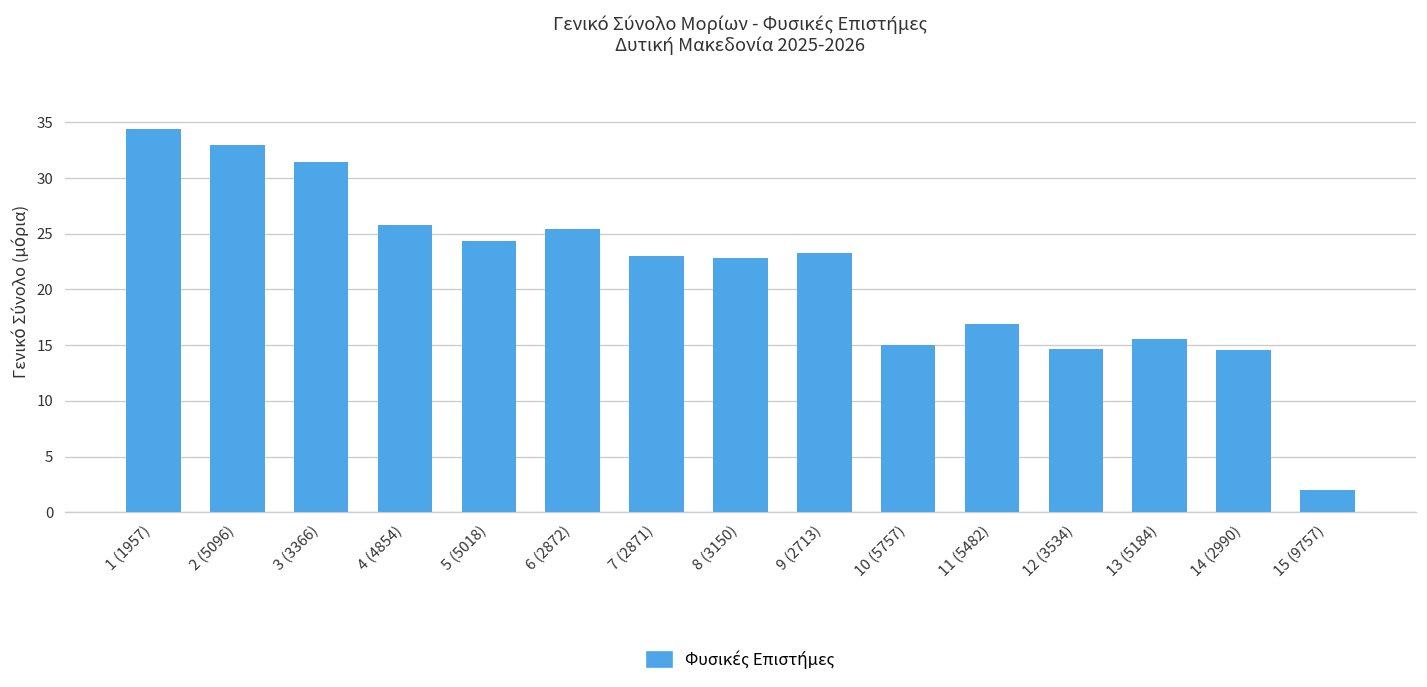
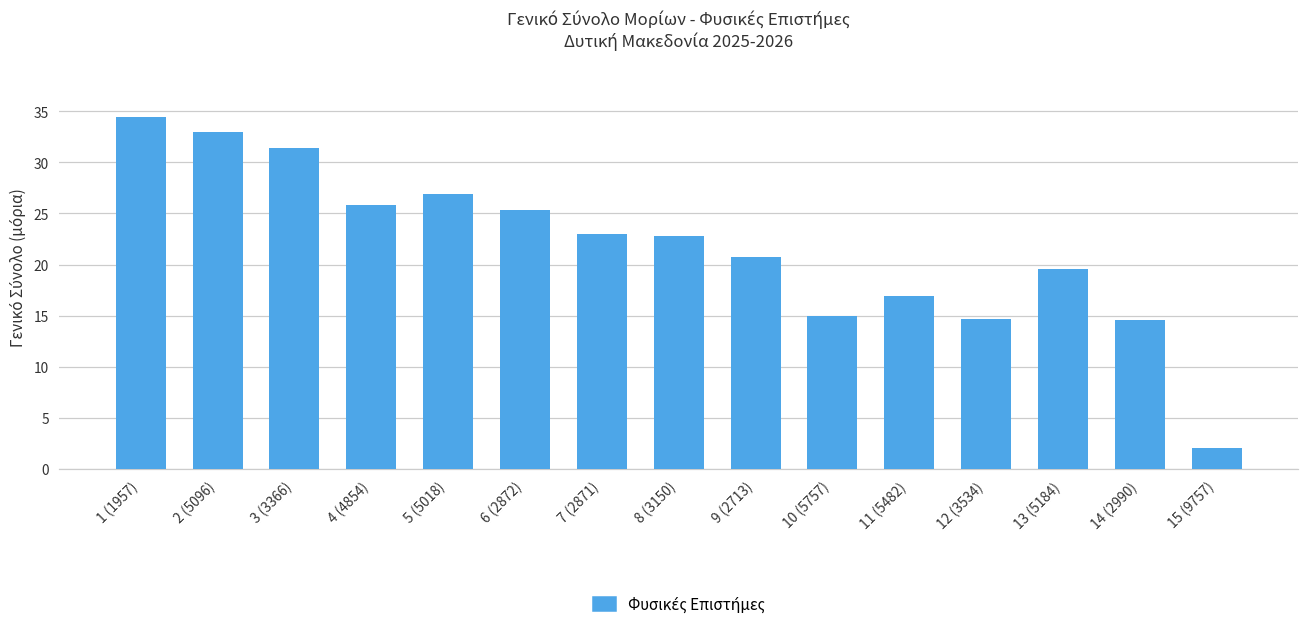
5 (5018): 24 -> 27
9 (2713): 23 -> 21
13 (5184): 16 -> 20
